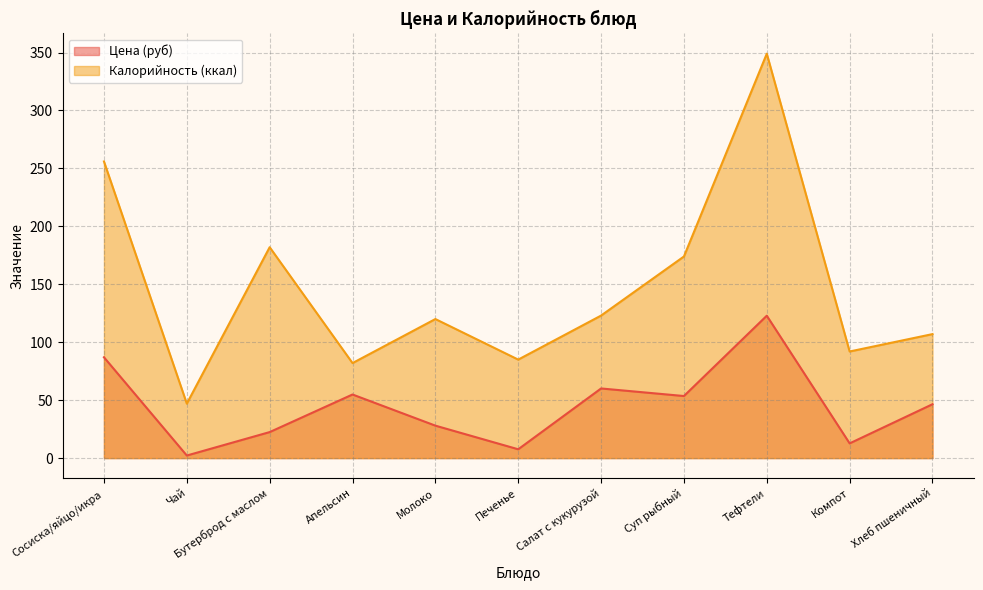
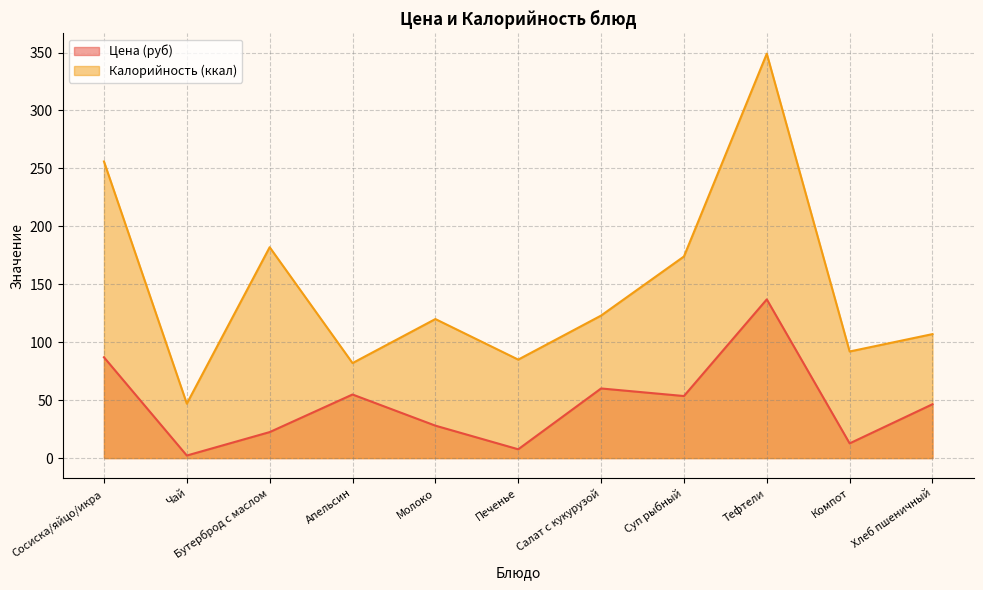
Цена (руб), Тефтели: 123 -> 137
